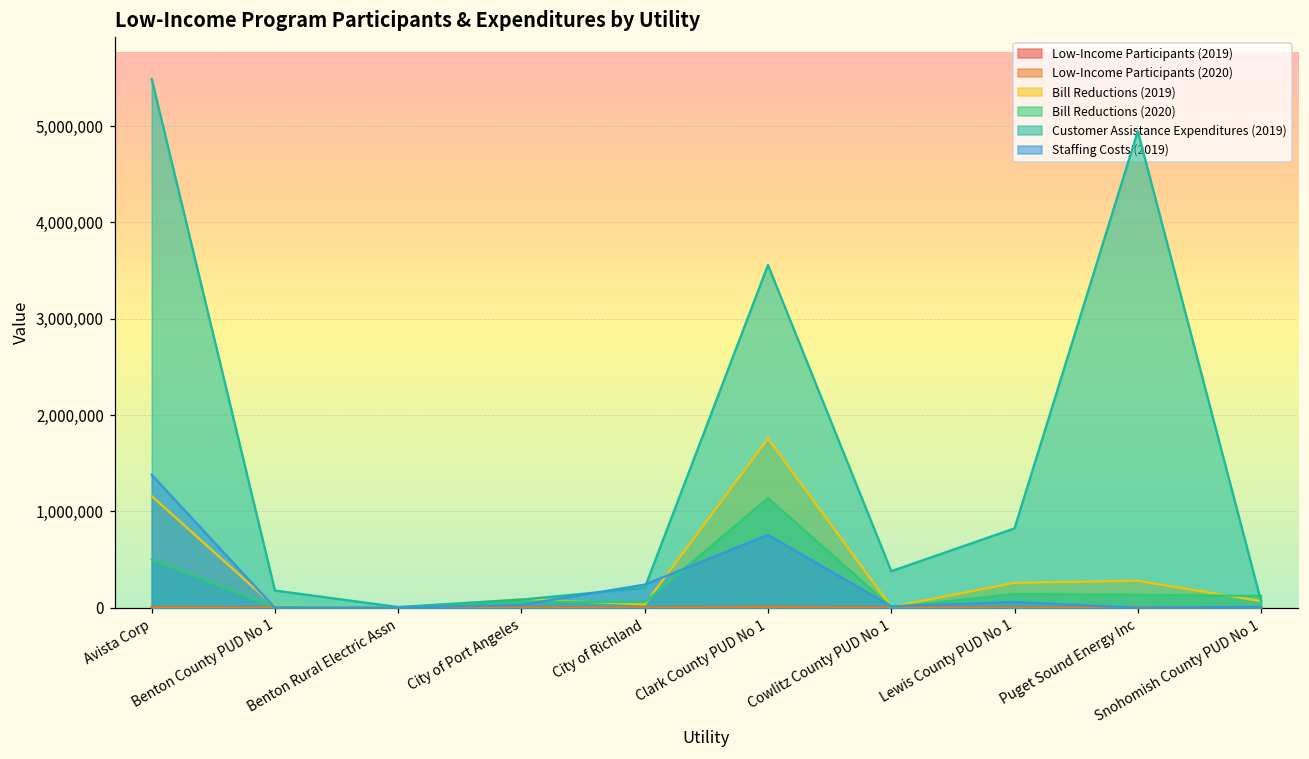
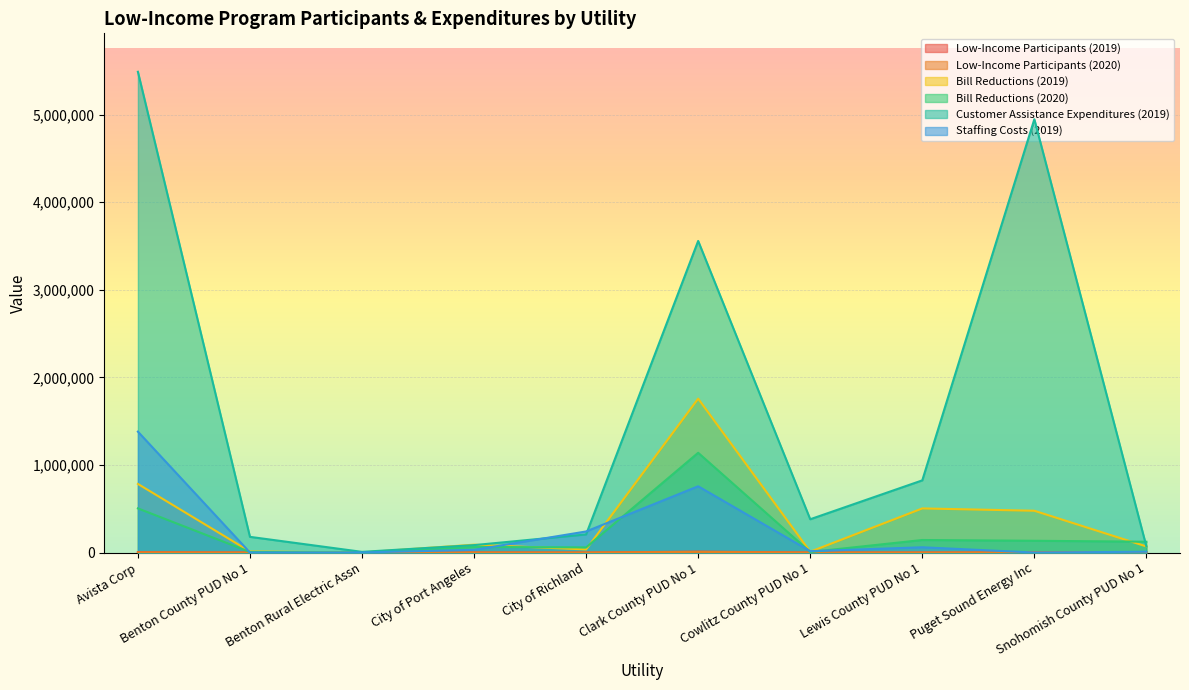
Bill Reductions (2019), Avista Corp: 1,200,000 -> 800,000
Bill Reductions (2019), Lewis County PUD No 1: 300,000 -> 500,000
Bill Reductions (2019), Puget Sound Energy Inc: 300,000 -> 500,000
